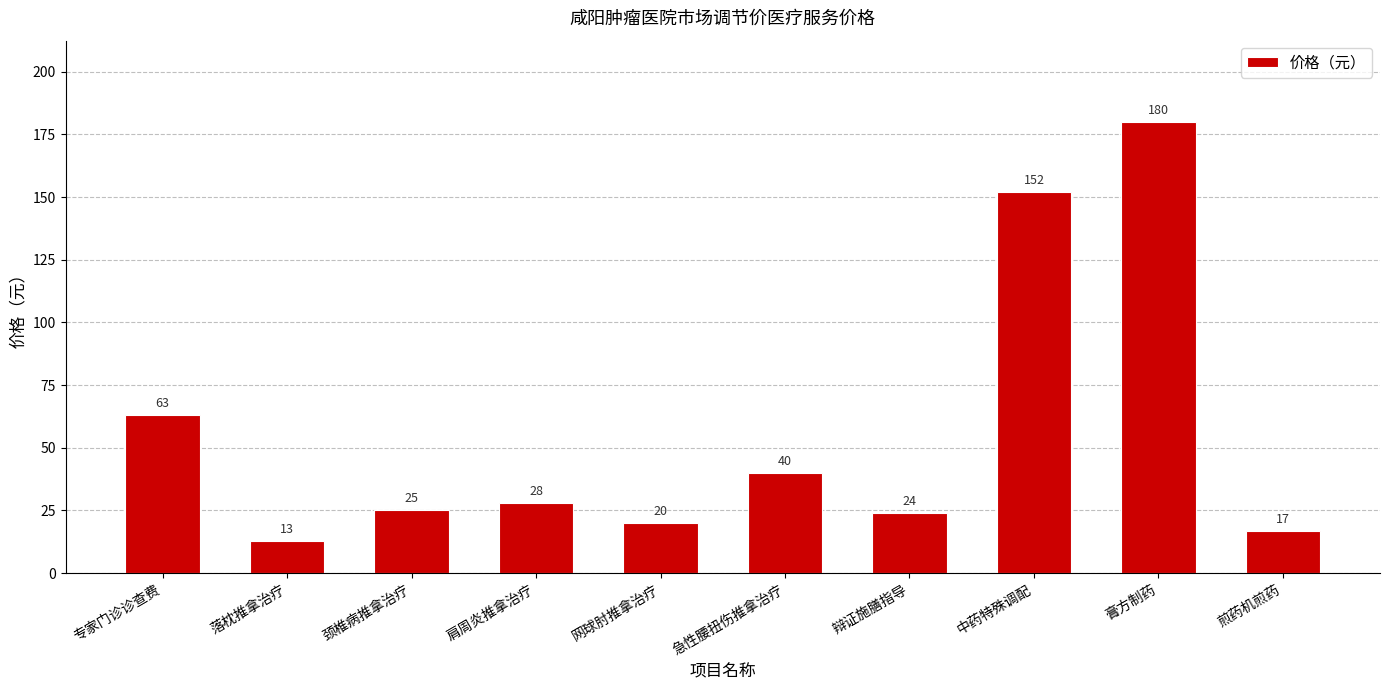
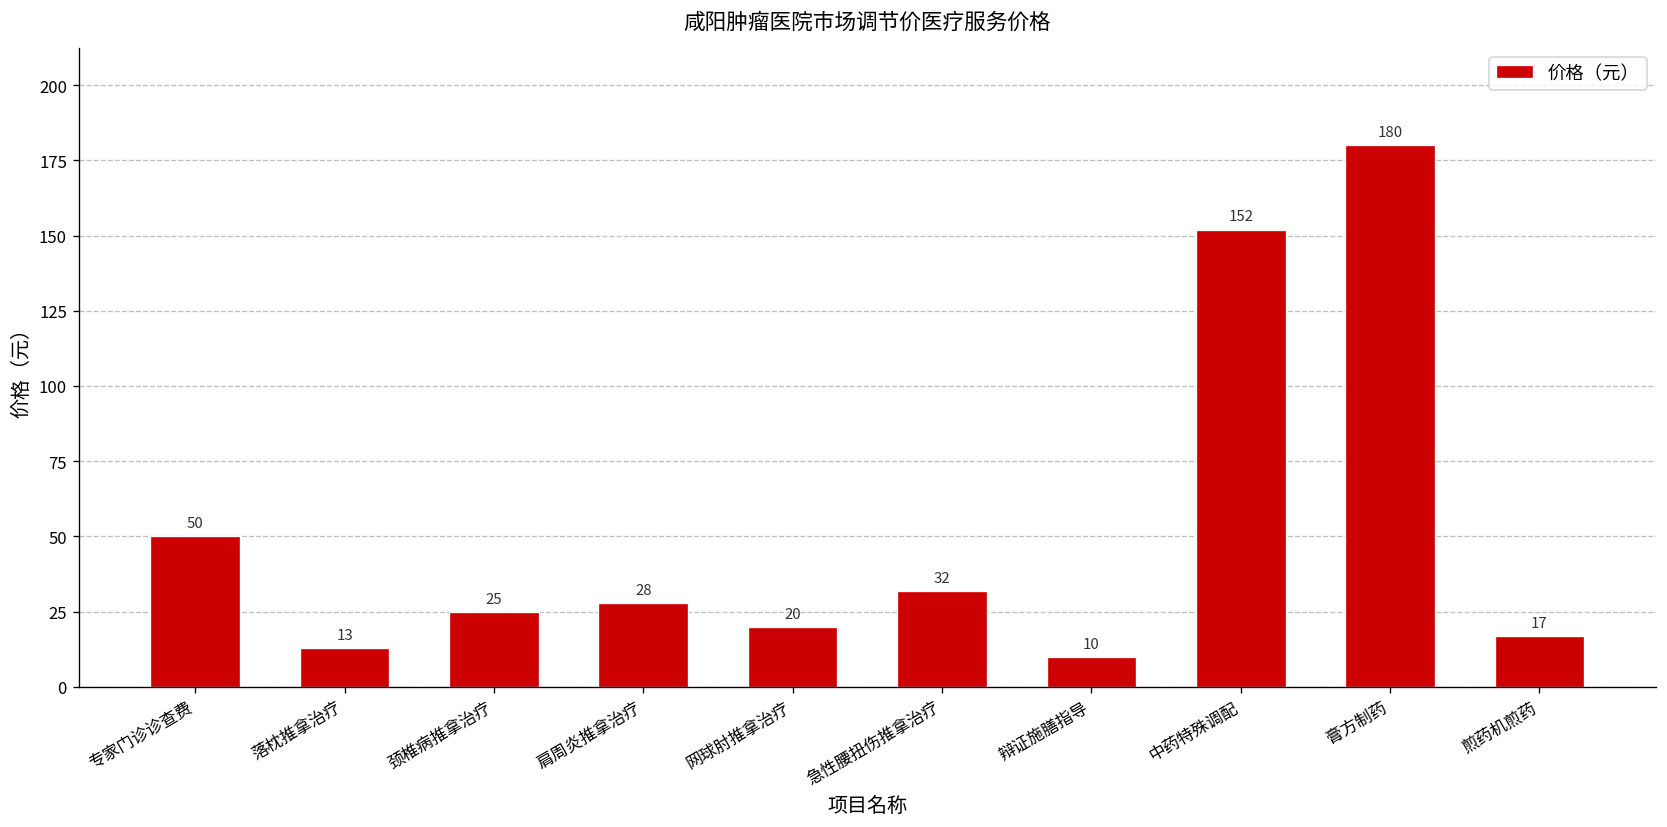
专家门诊诊查费: 63 -> 50
急性腰扭伤推拿治疗: 40 -> 32
辩证施膳指导: 24 -> 10
